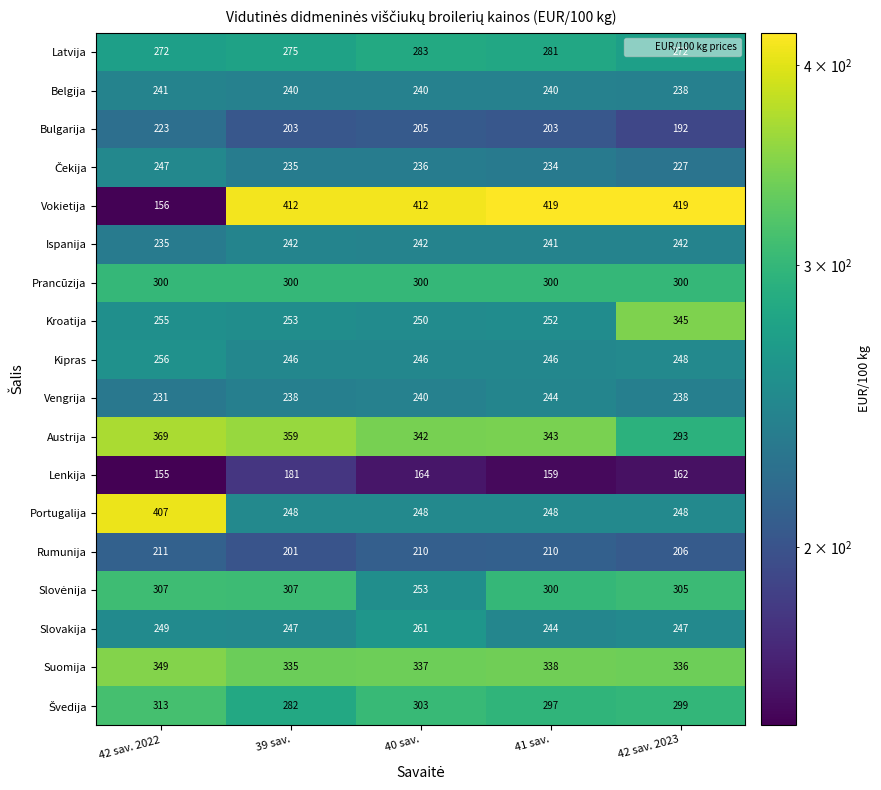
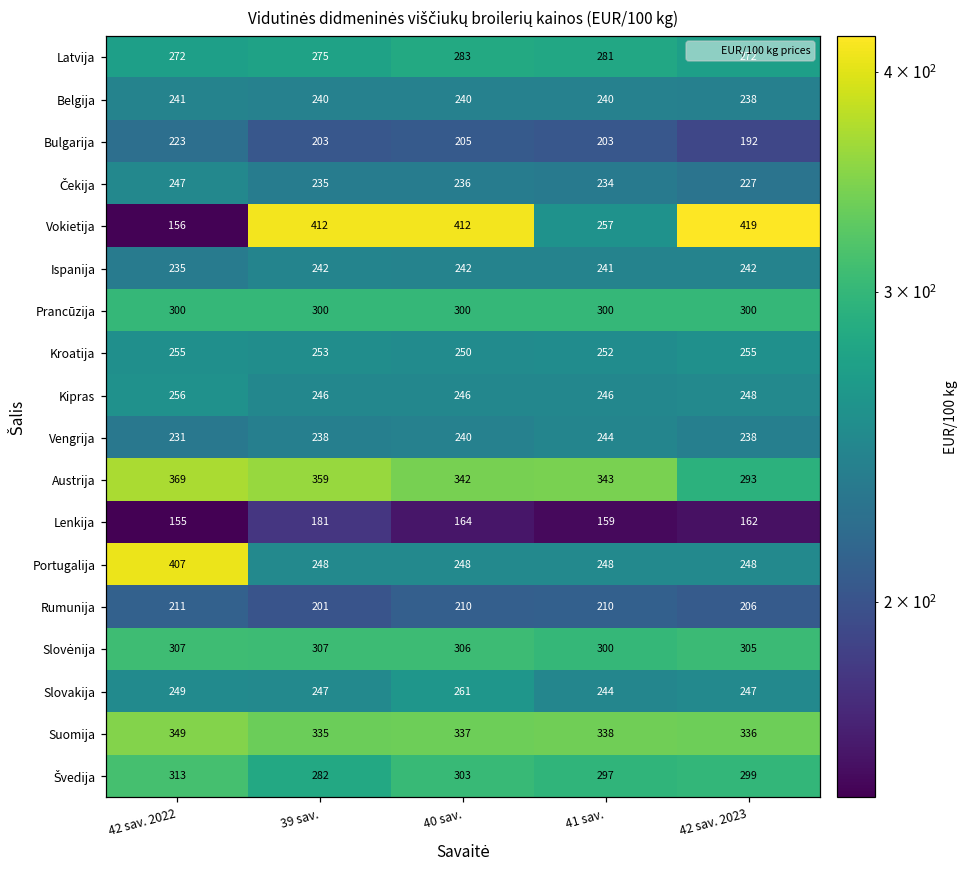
Vokietija, 41 sav.: 419 -> 257
Kroatija, 42 sav. 2023: 345 -> 255
Slovėnija, 40 sav.: 253 -> 306
